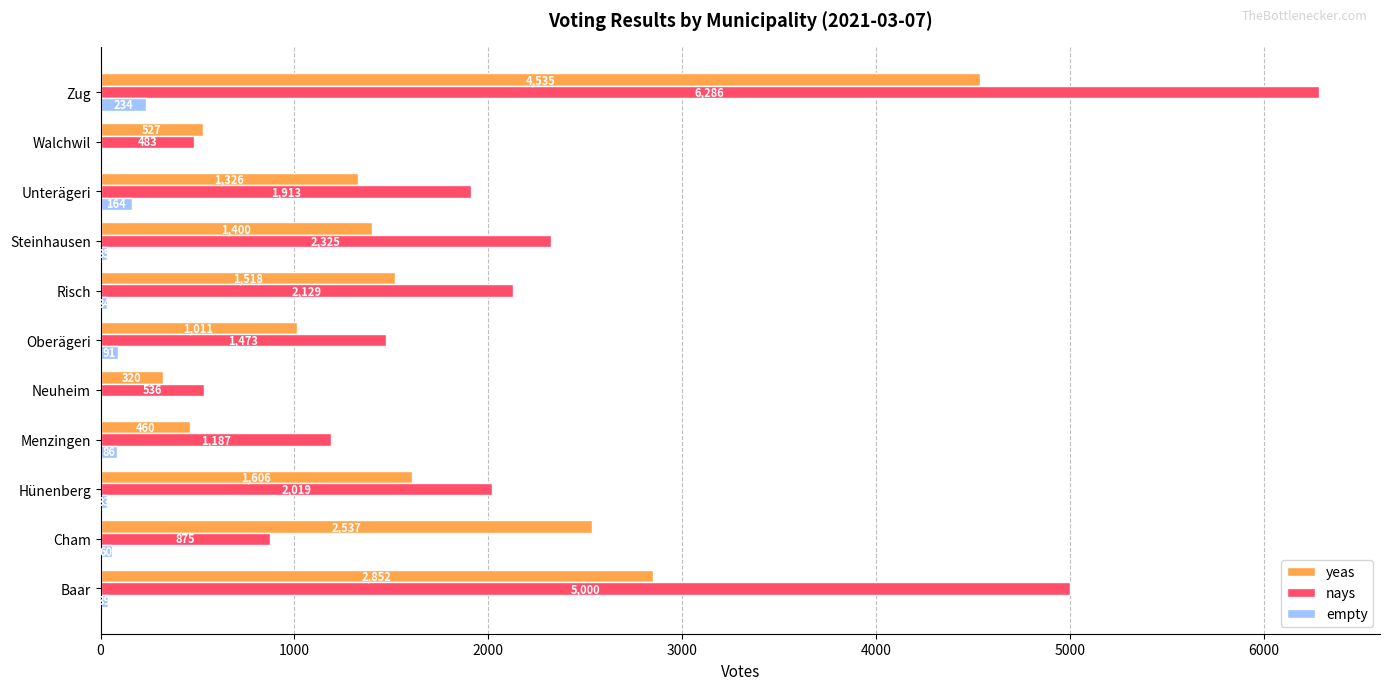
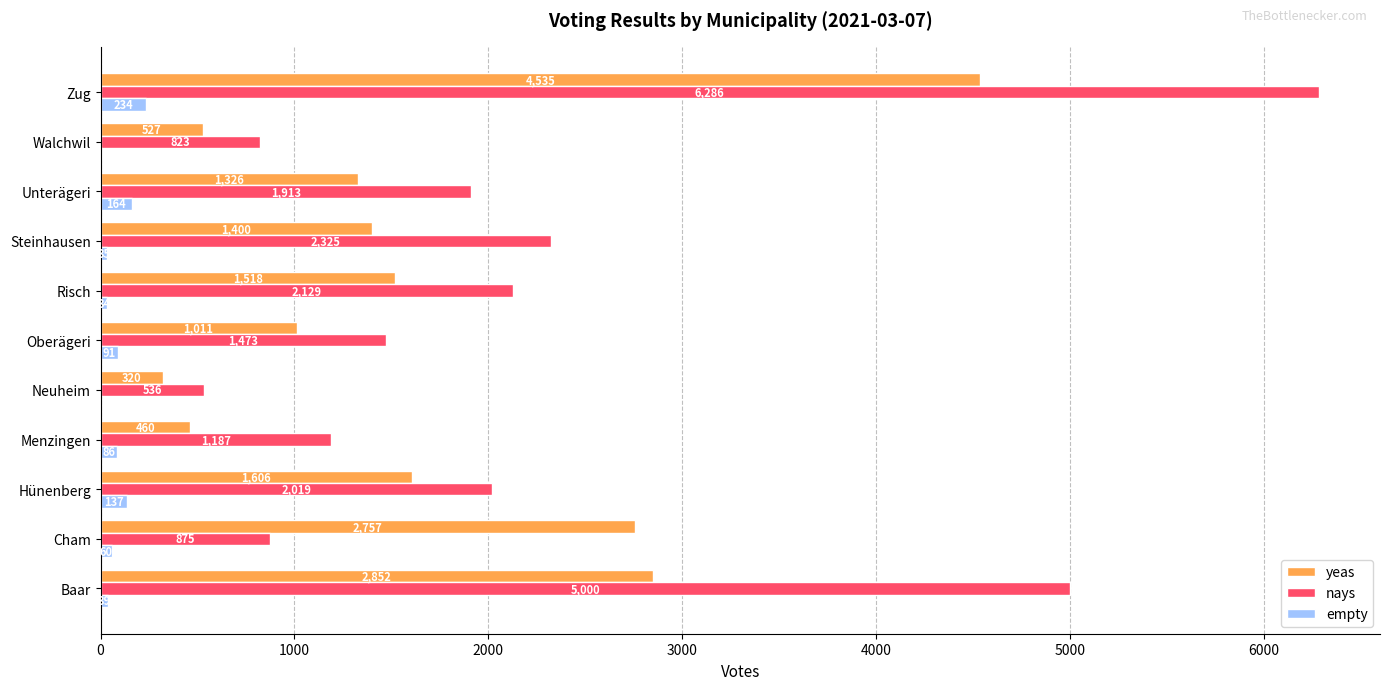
nays, Walchwil: 483 -> 823
empty, Hünenberg: 30 -> 140
yeas, Cham: 2,537 -> 2,757
